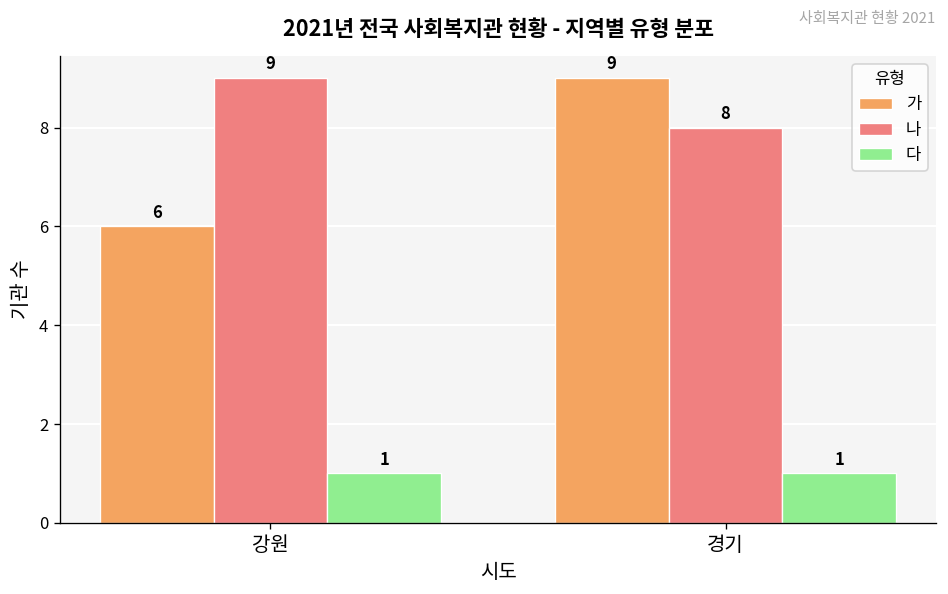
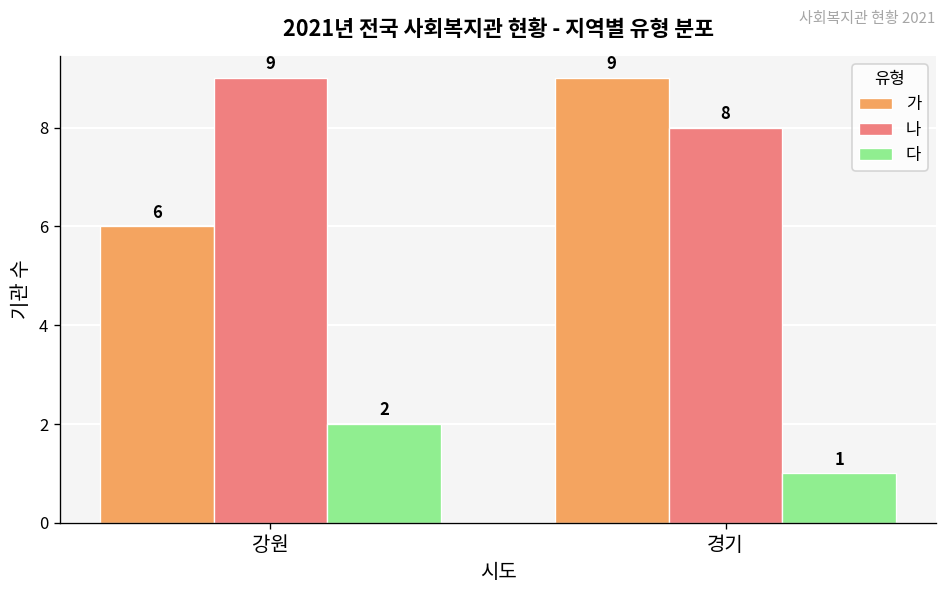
다, 강원: 1 -> 2
